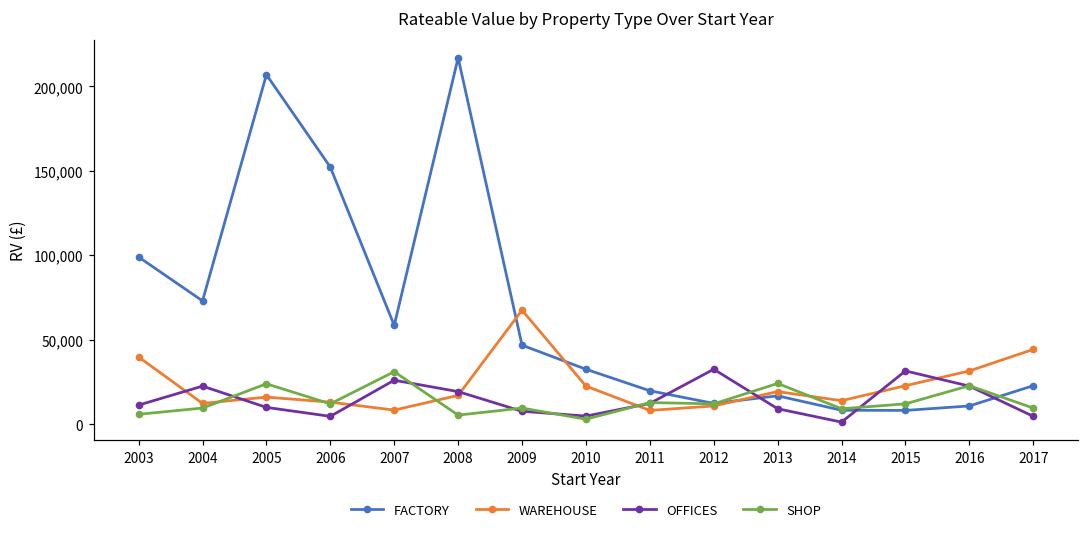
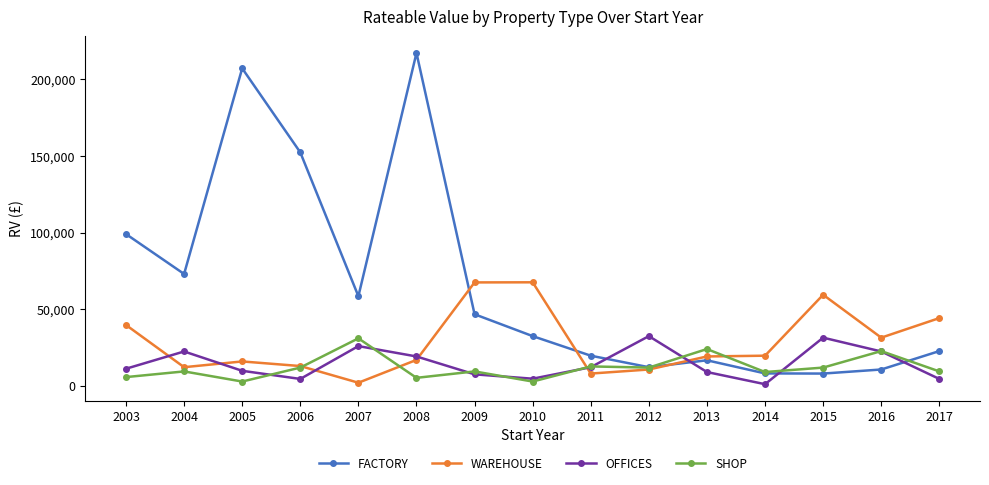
SHOP, 2005: 24,000 -> 3,000
WAREHOUSE, 2007: 8,000 -> 2,000
WAREHOUSE, 2010: 23,000 -> 68,000
WAREHOUSE, 2014: 14,000 -> 20,000
WAREHOUSE, 2015: 23,000 -> 59,000
